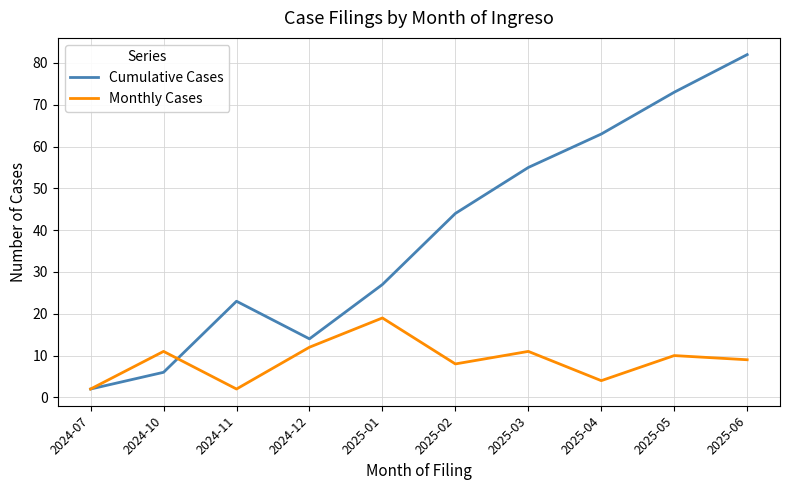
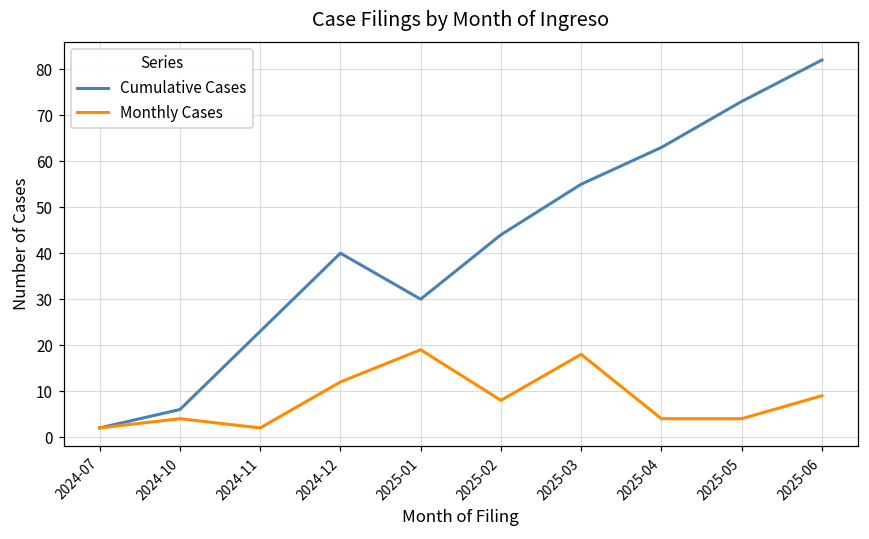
Monthly Cases, 2024-10: 11 -> 4
Cumulative Cases, 2024-12: 14 -> 40
Cumulative Cases, 2025-01: 27 -> 30
Monthly Cases, 2025-03: 11 -> 18
Monthly Cases, 2025-05: 10 -> 4
